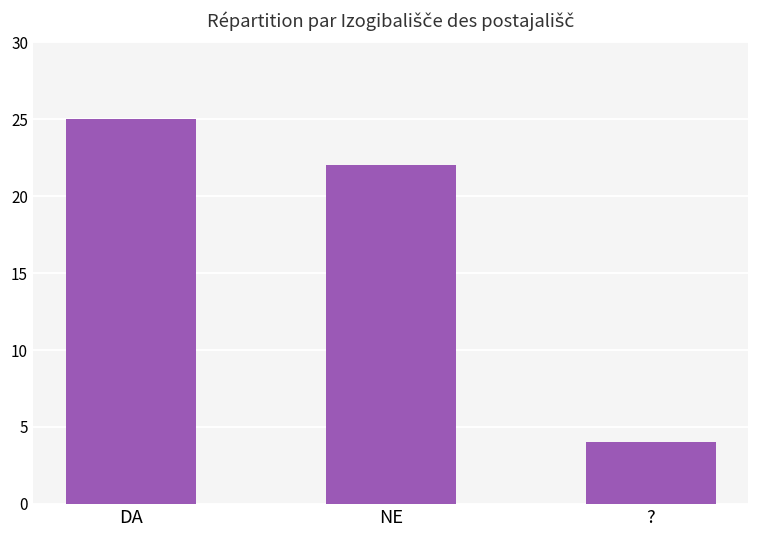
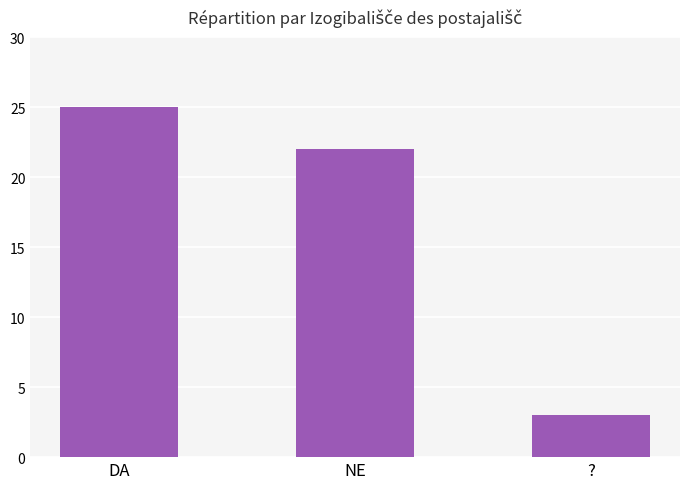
?: 4 -> 3
